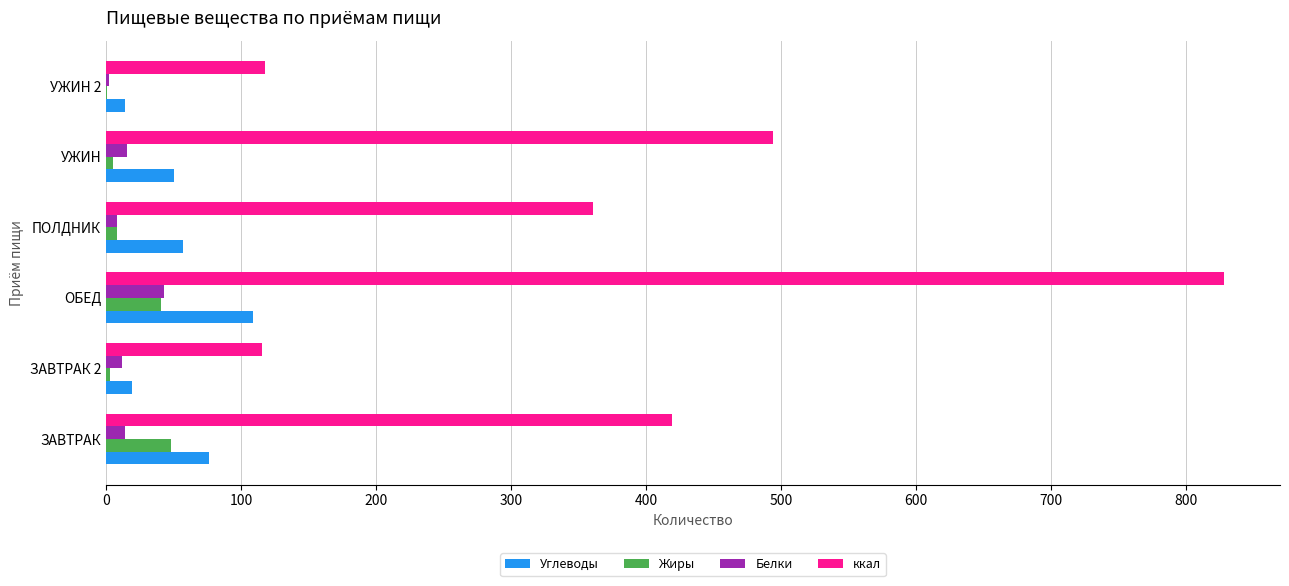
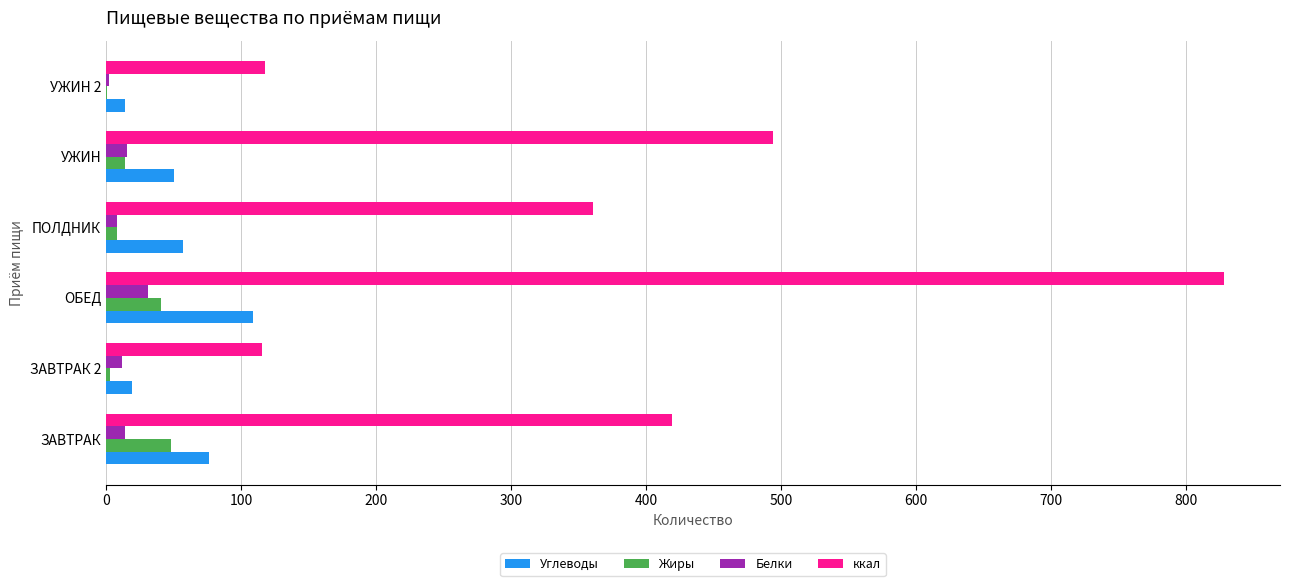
Жиры, УЖИН: 5 -> 14
Белки, ОБЕД: 43 -> 31
